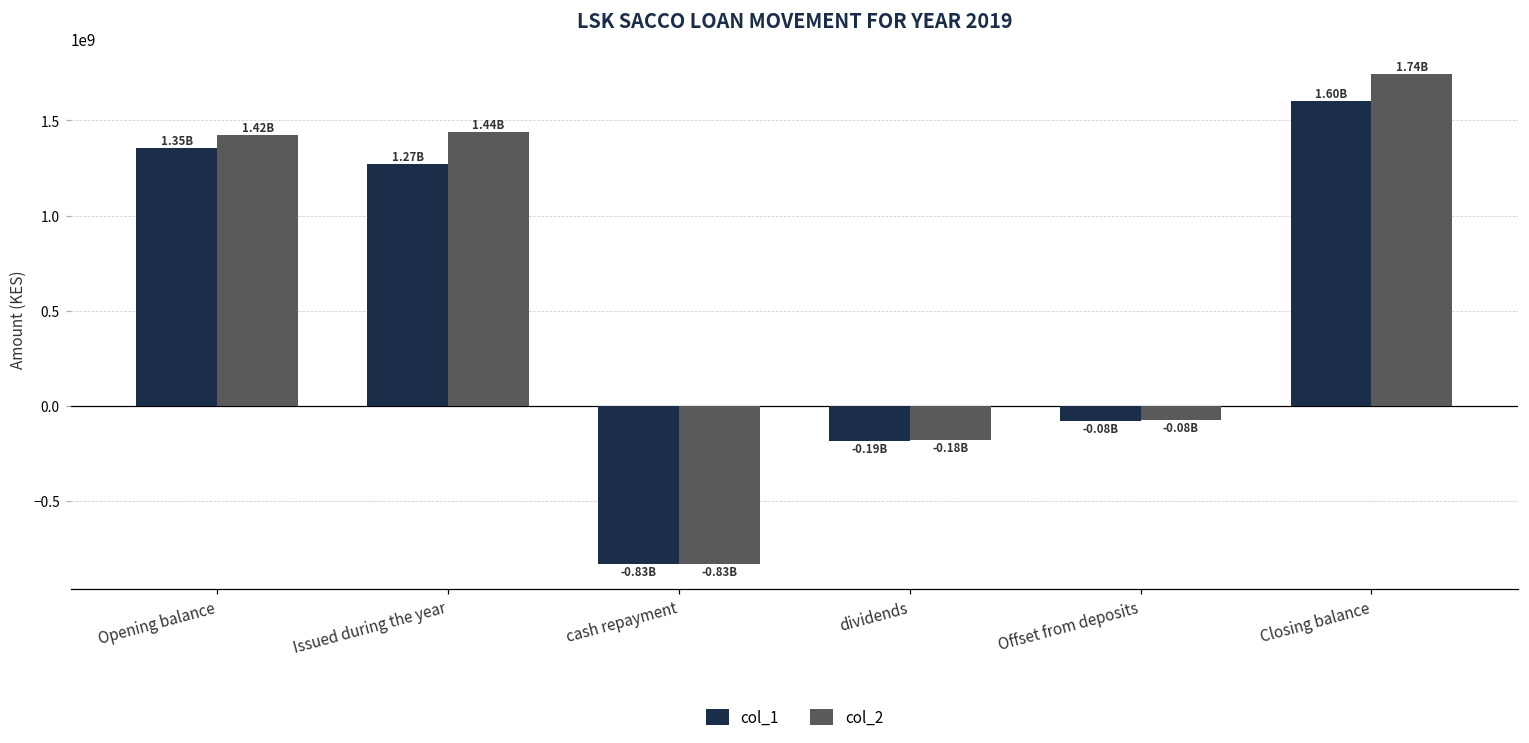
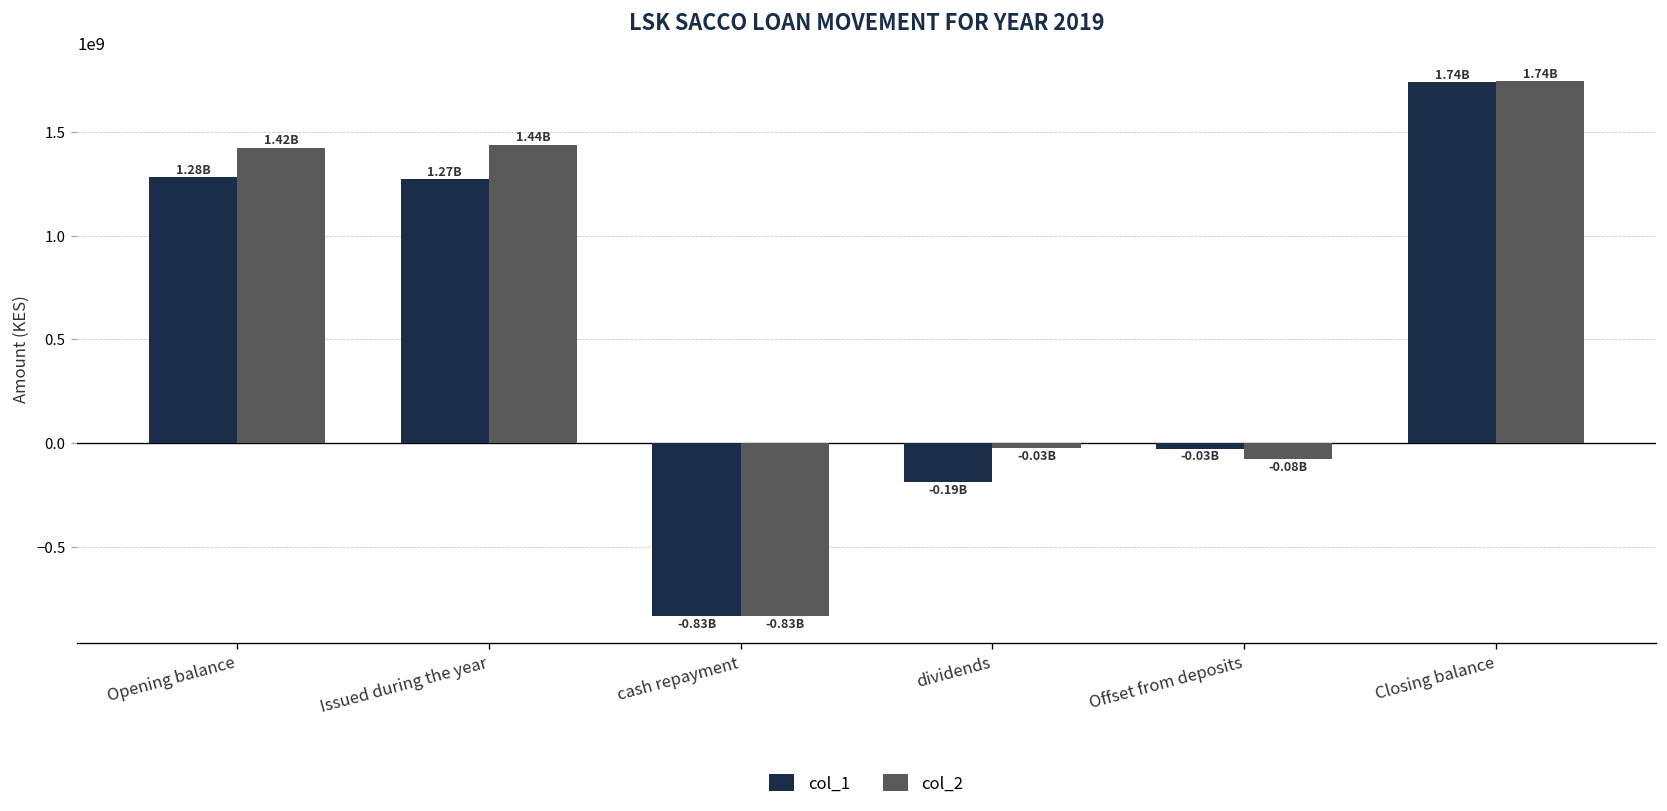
col_1, Opening balance: 1.35B -> 1.28B
col_2, dividends: -0.18B -> -0.03B
col_1, Offset from deposits: -0.08B -> -0.03B
col_1, Closing balance: 1.60B -> 1.74B
